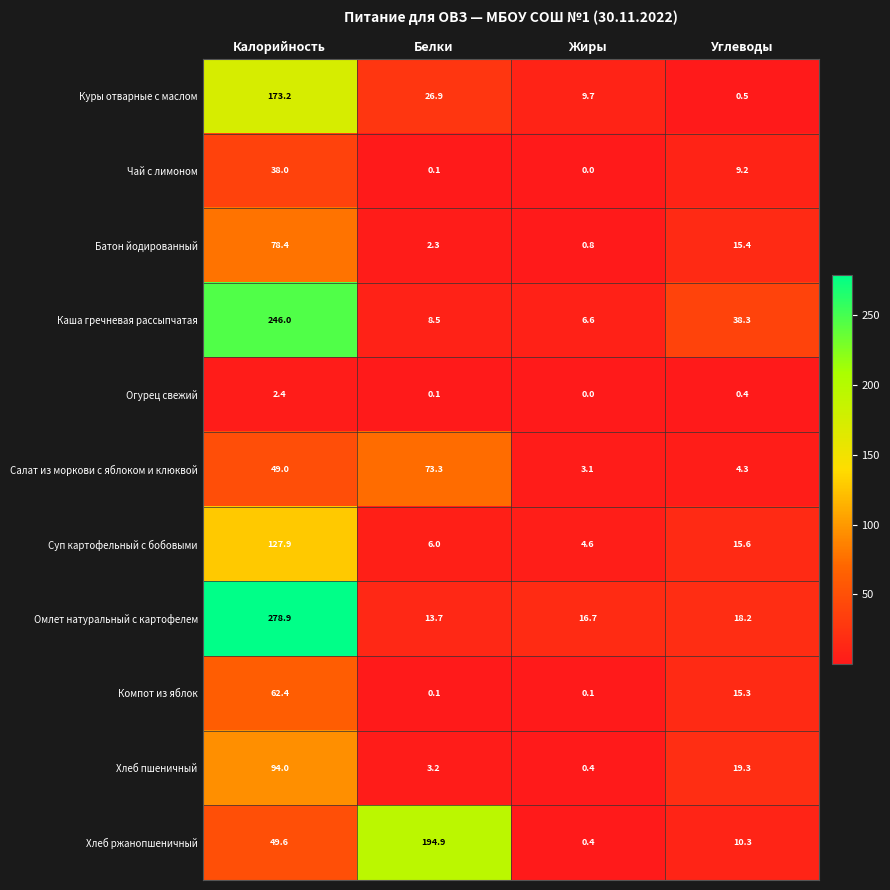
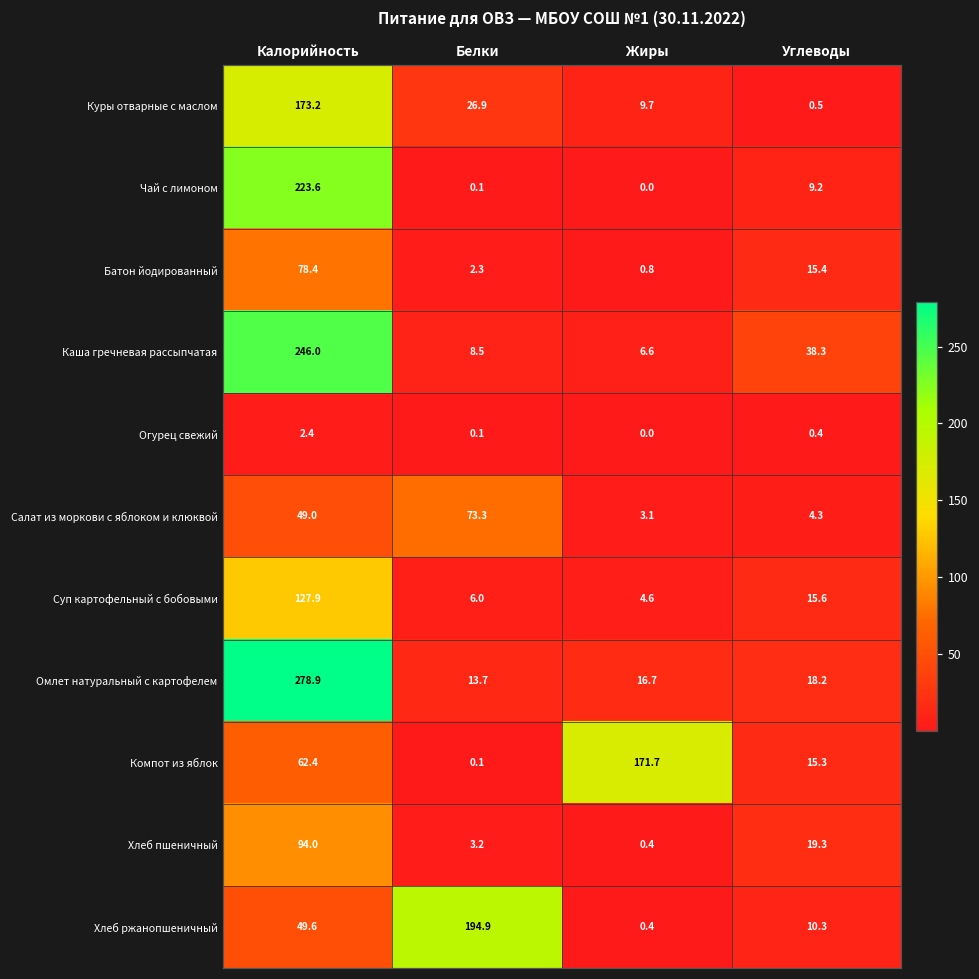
Чай с лимоном, Калорийность: 38.0 -> 223.6
Компот из яблок, Жиры: 0.1 -> 171.7
